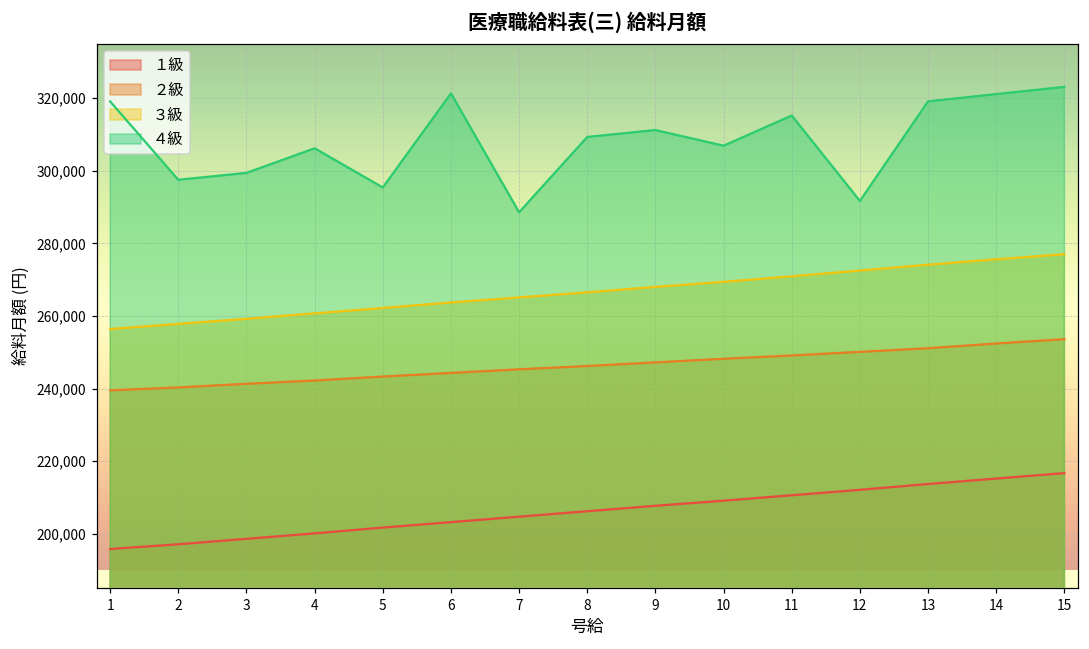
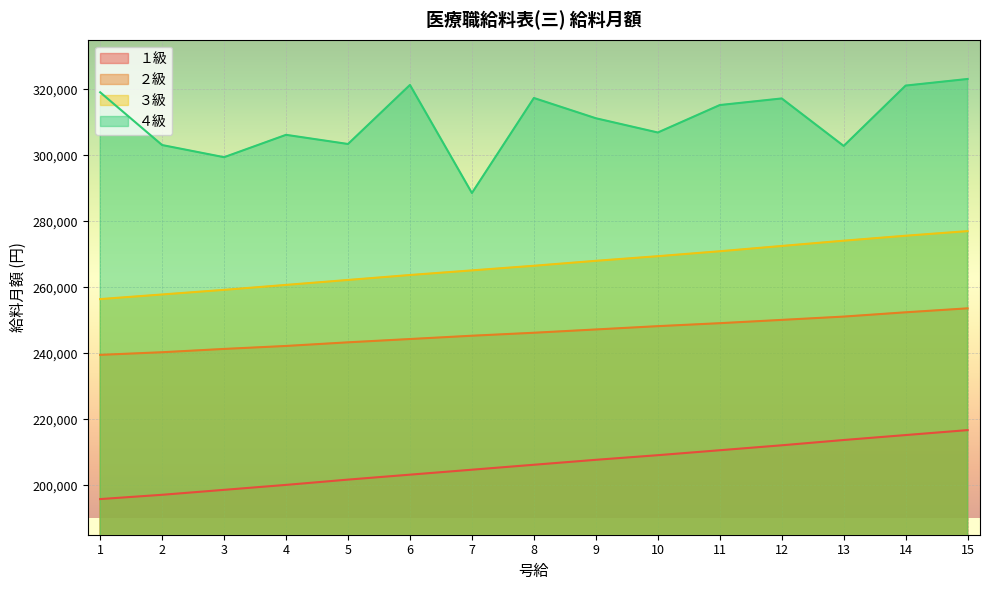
４級, 2: 298,000 -> 303,000
４級, 5: 295,000 -> 303,000
４級, 8: 309,000 -> 317,000
４級, 12: 292,000 -> 317,000
４級, 13: 319,000 -> 303,000
